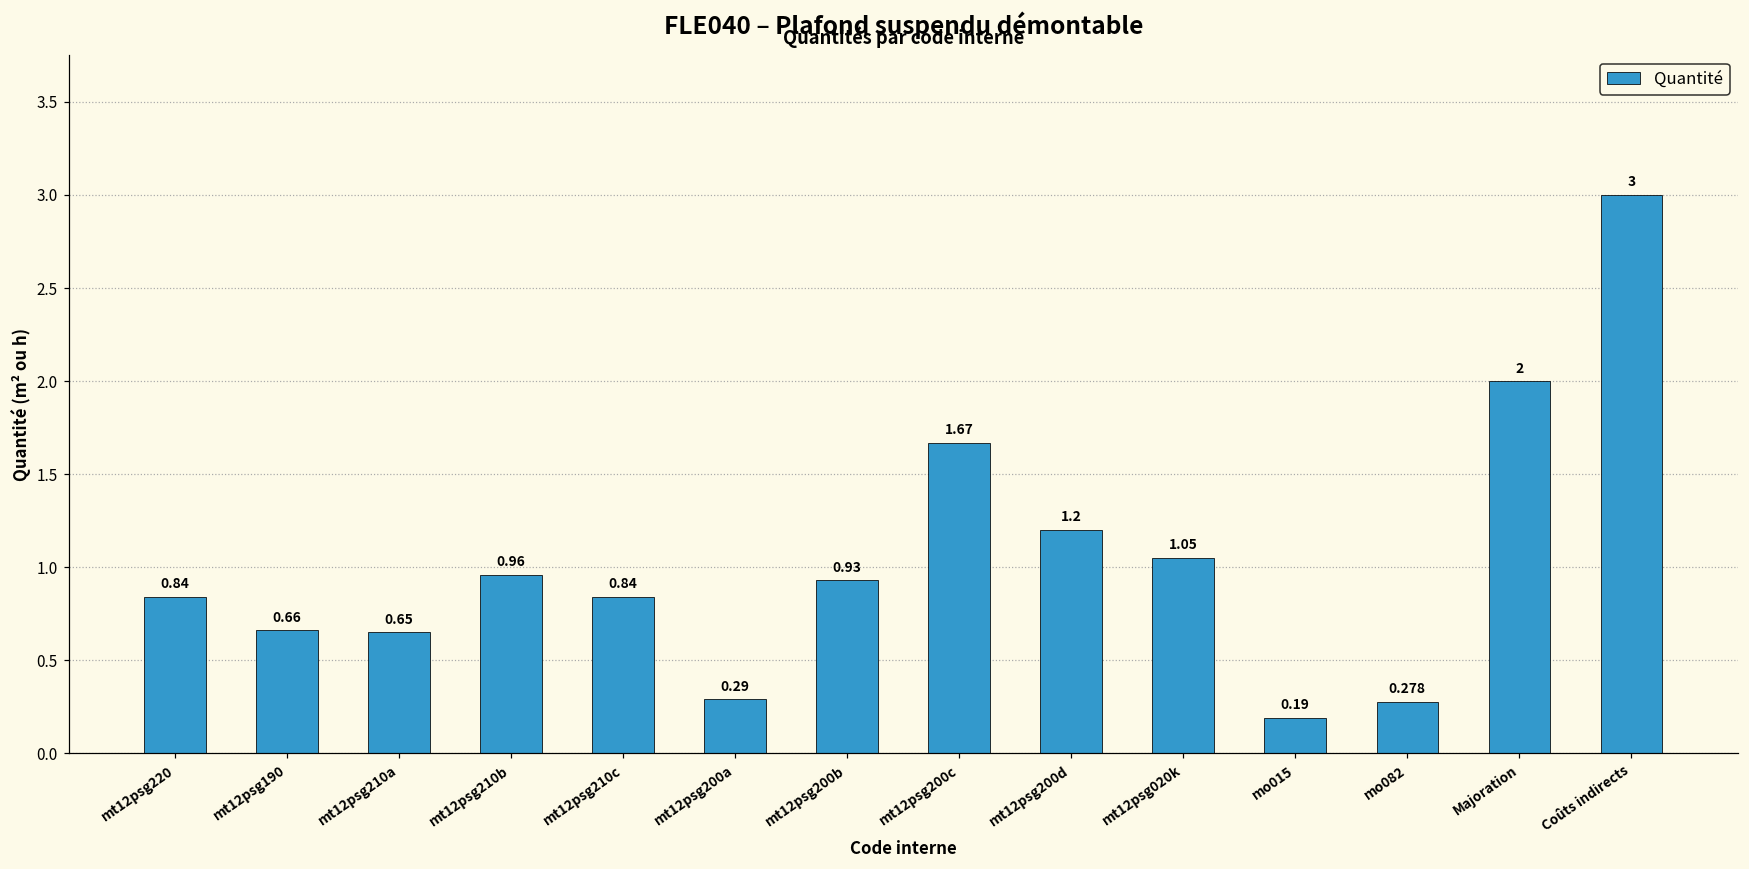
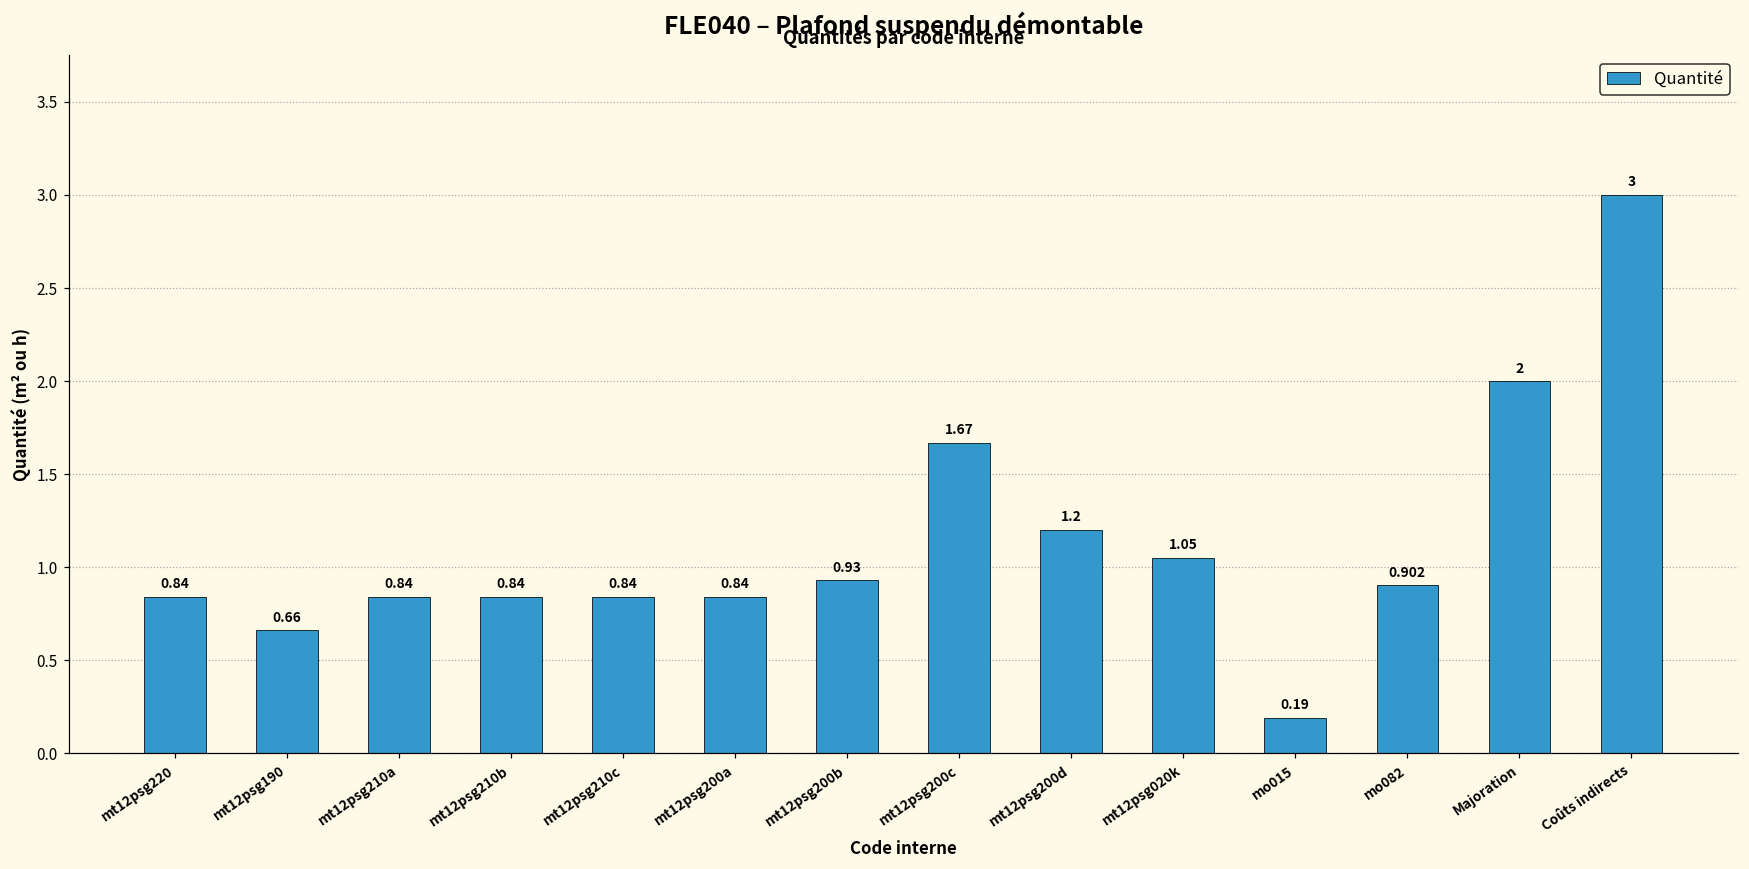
mt12psg210a: 0.65 -> 0.84
mt12psg210b: 0.96 -> 0.84
mt12psg200a: 0.29 -> 0.84
mo082: 0.278 -> 0.902
